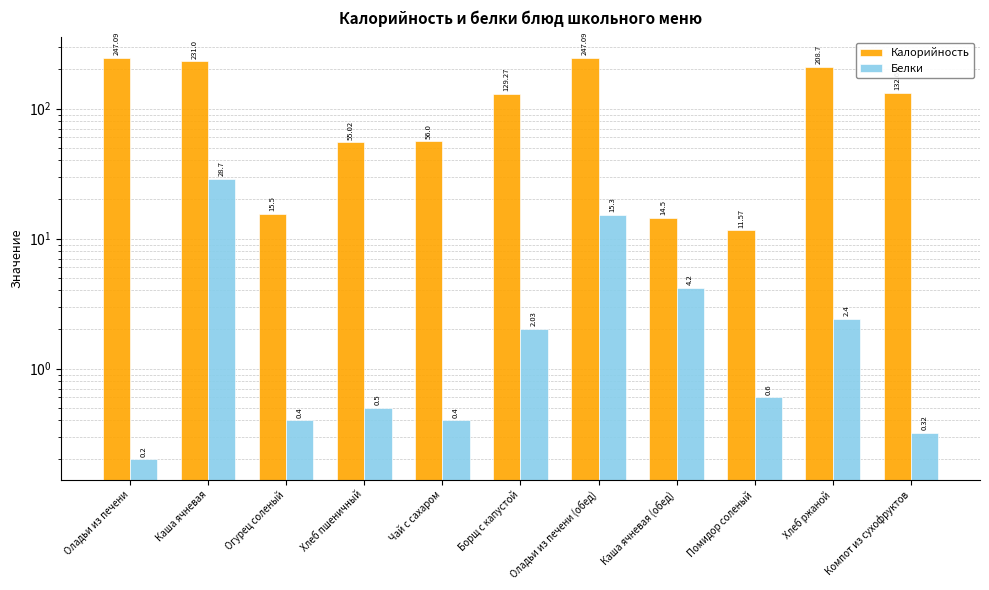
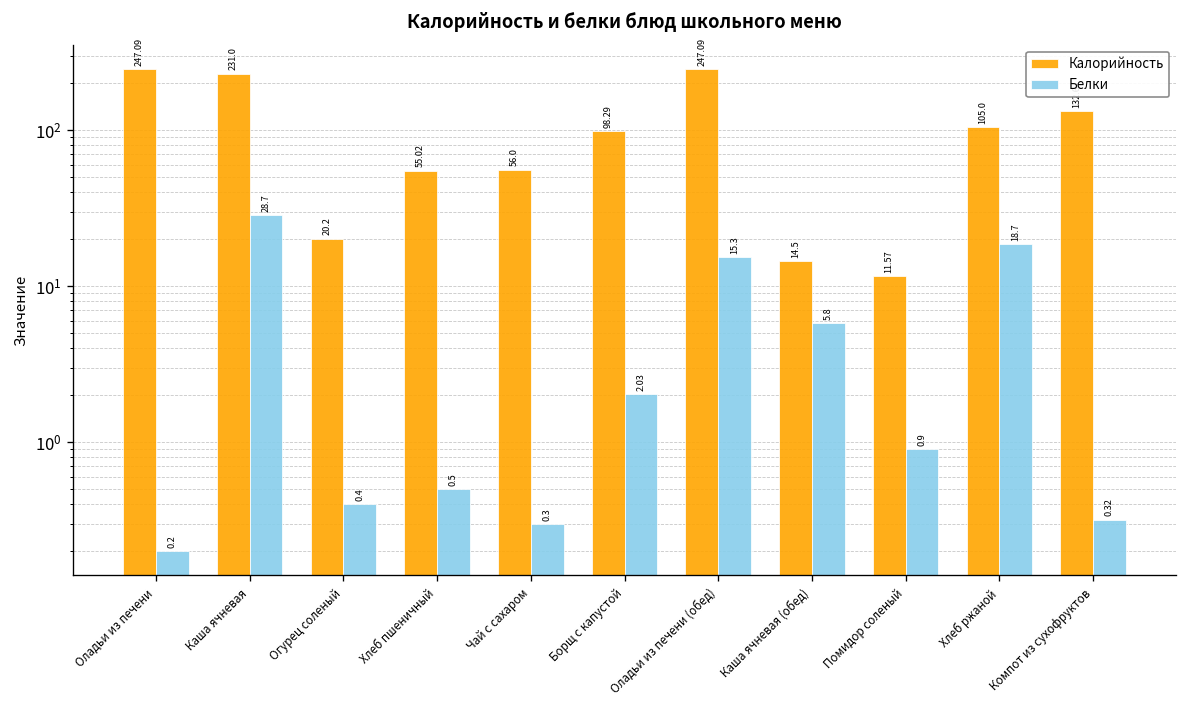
Калорийность, Огурец соленый: 15.5 -> 20.2
Белки, Чай с сахаром: 0.4 -> 0.3
Калорийность, Борщ с капустой: 129.27 -> 98.29
Белки, Каша ячневая (обед): 4.2 -> 5.8
Белки, Помидор соленый: 0.6 -> 0.9
Калорийность, Хлеб ржаной: 208.7 -> 105.0
Белки, Хлеб ржаной: 2.4 -> 18.7
